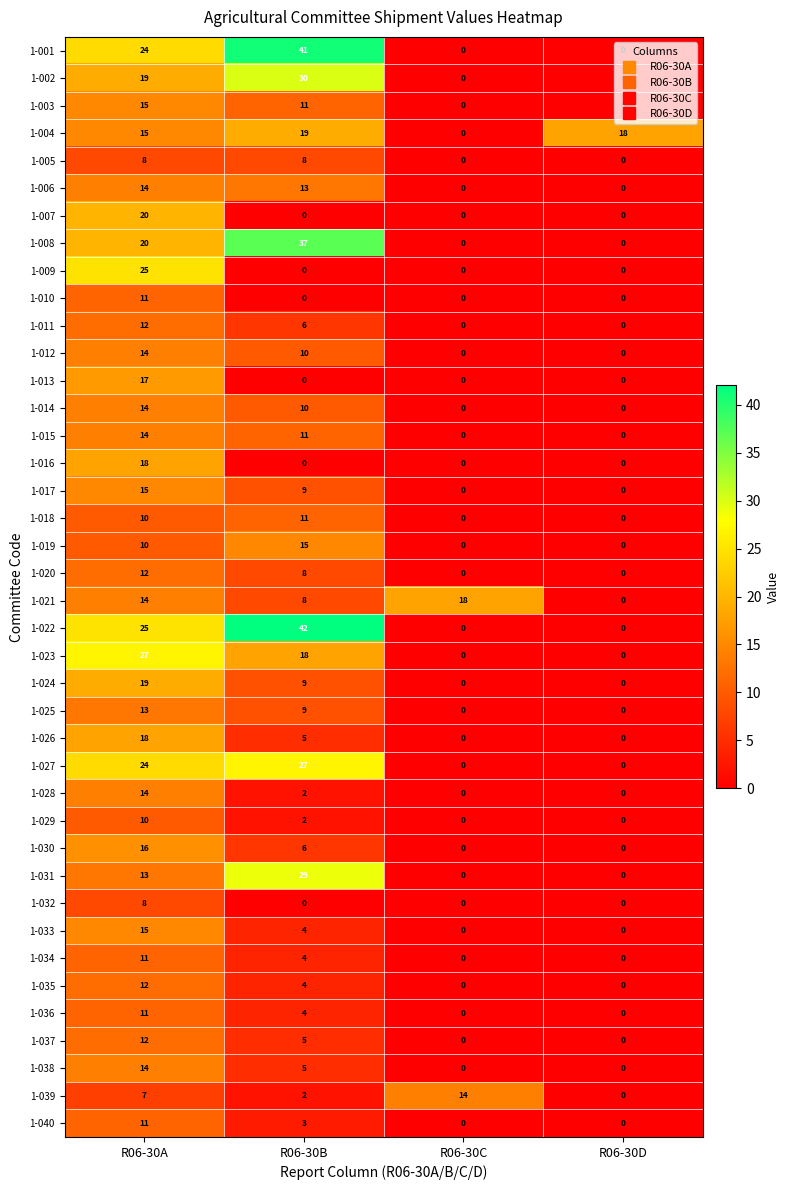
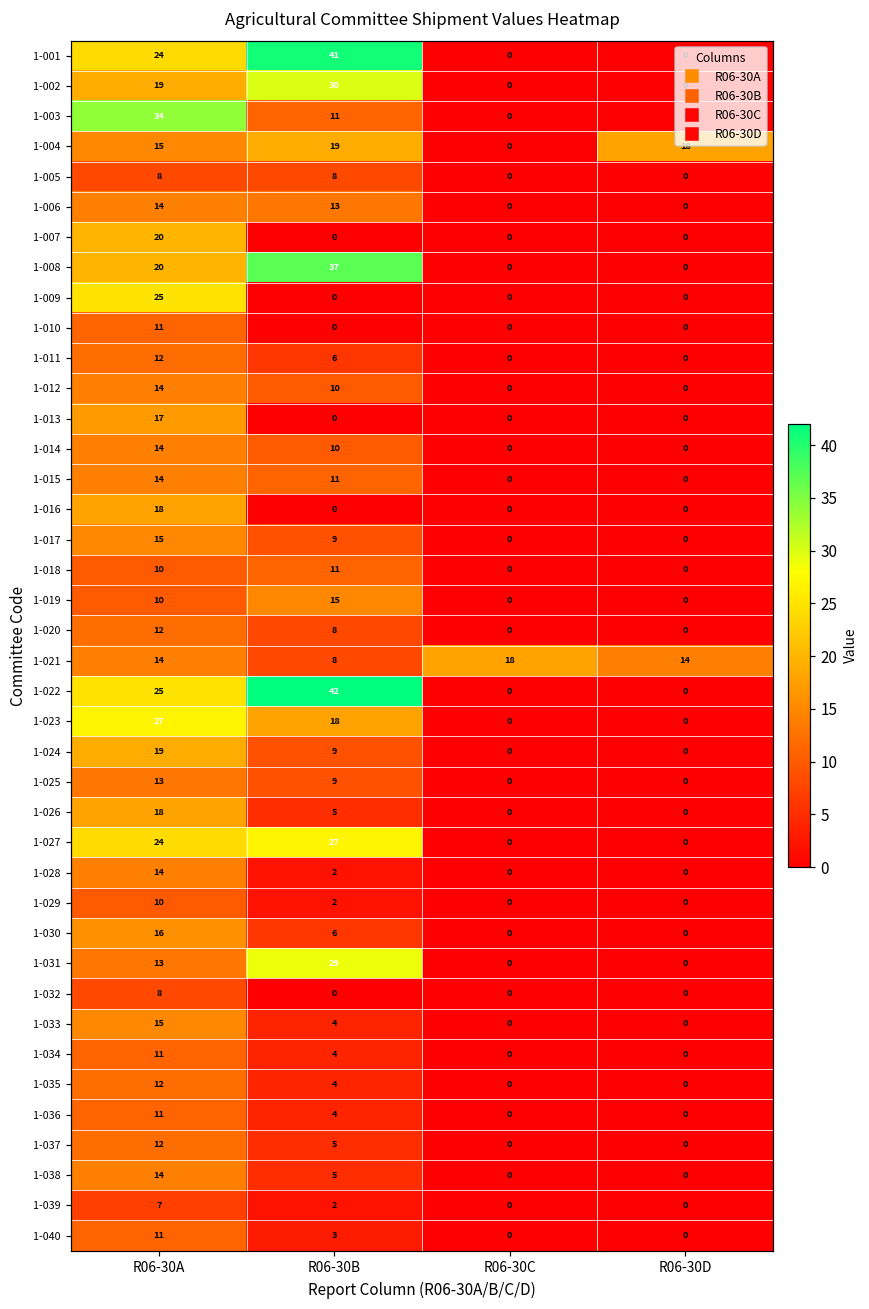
1-003, R06-30A: 15 -> 34
1-021, R06-30D: 0 -> 14
1-039, R06-30C: 14 -> 0
